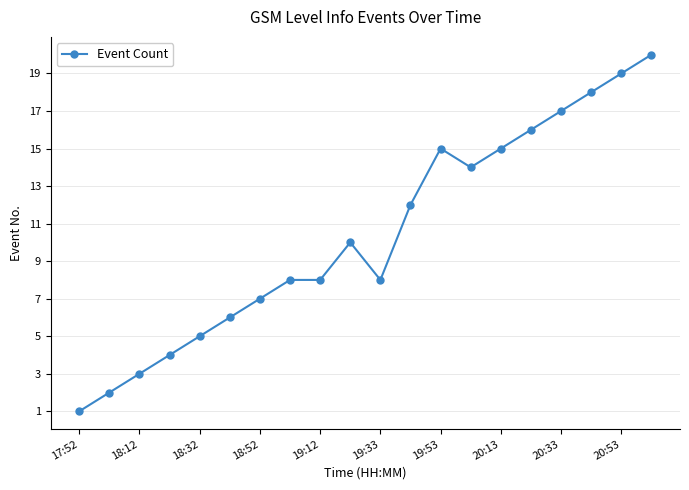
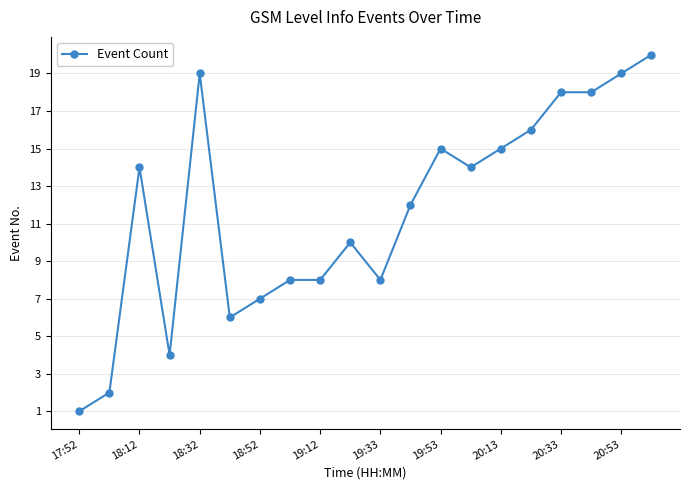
18:12: 3 -> 14
18:32: 5 -> 19
20:33: 17 -> 18
